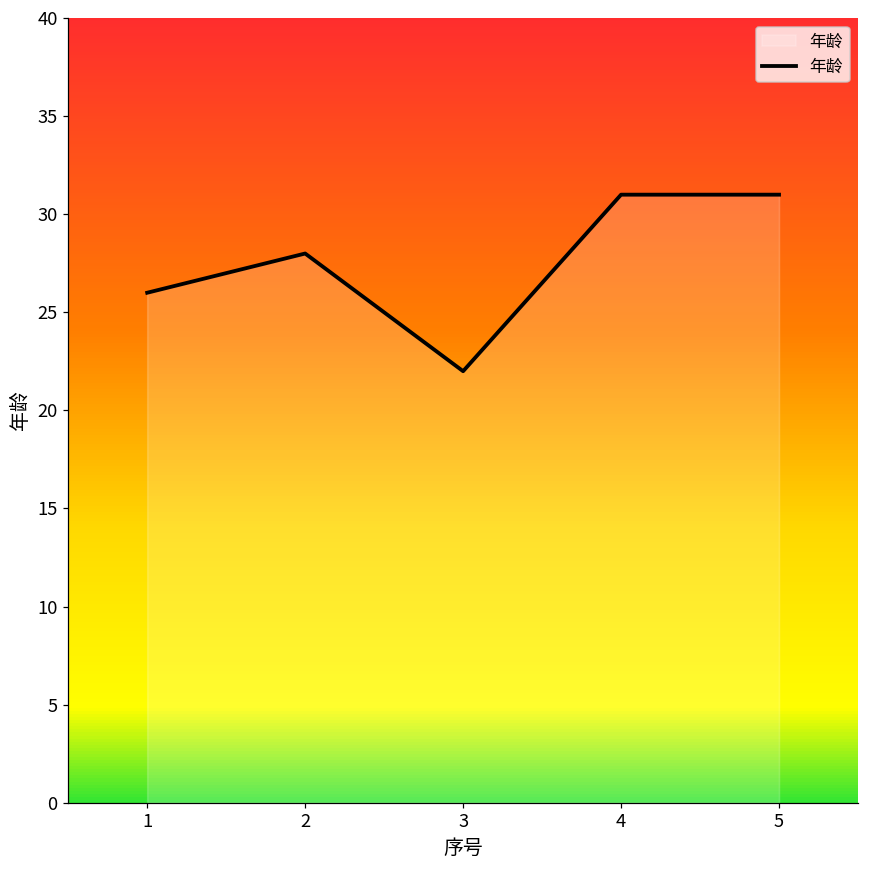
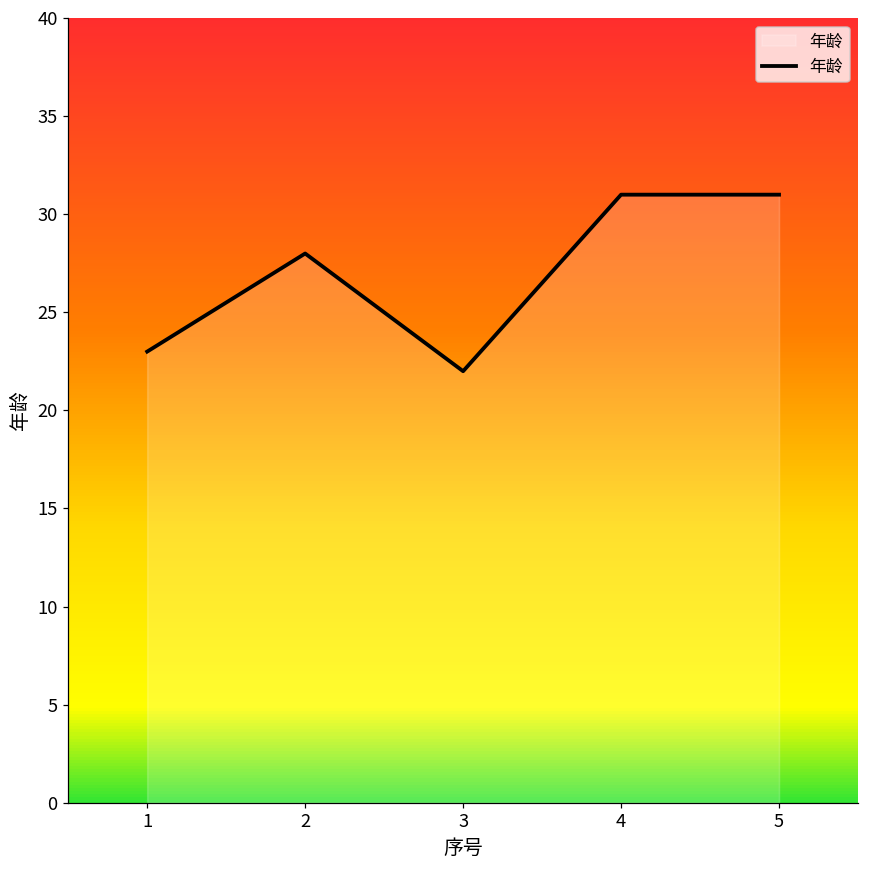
1: 26 -> 23
